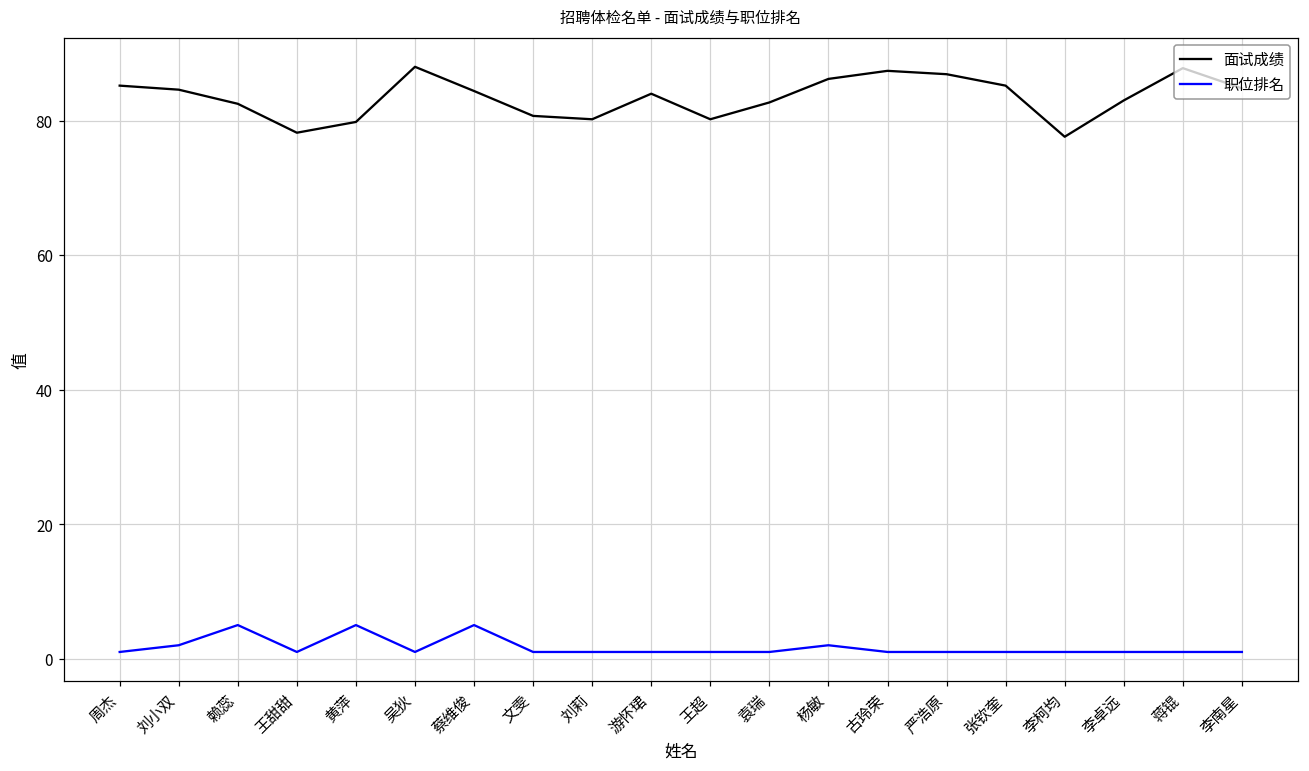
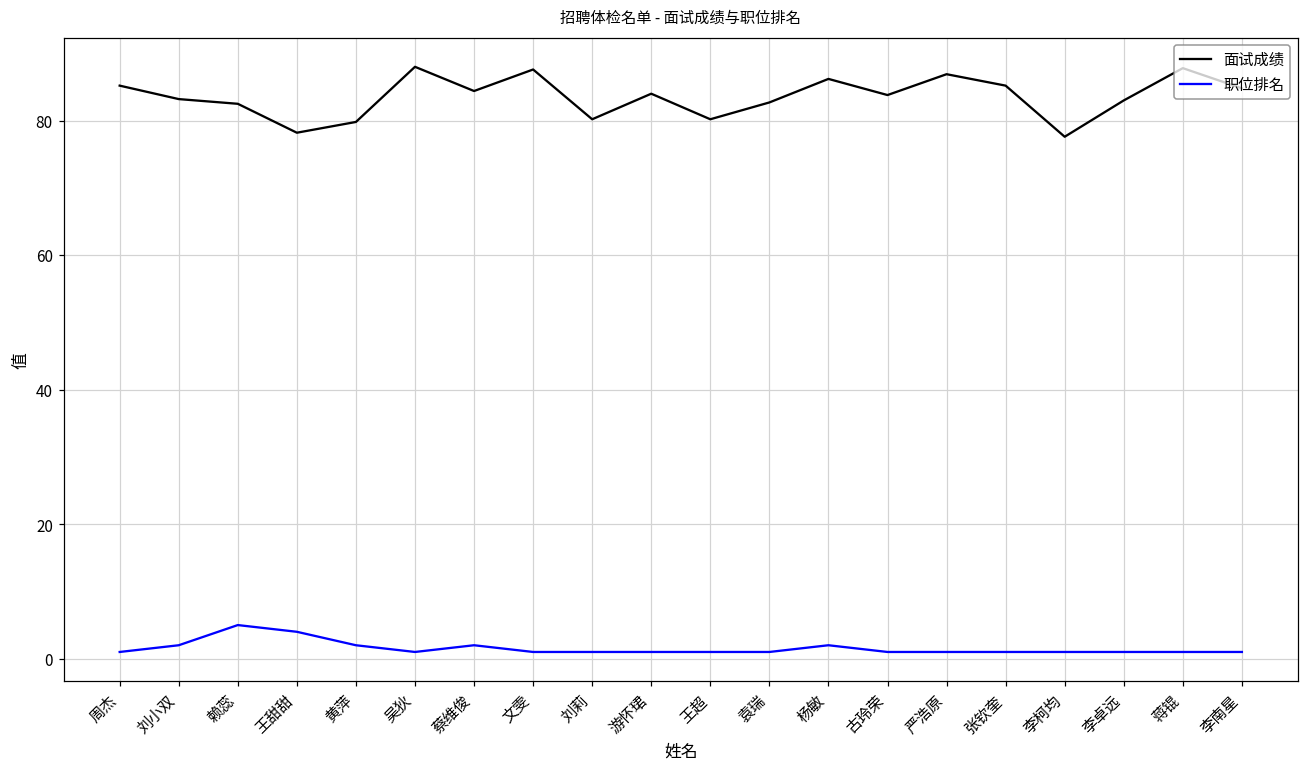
面试成绩, 刘小双: 85 -> 83
职位排名, 王甜甜: 1 -> 4
职位排名, 黄萍: 5 -> 2
职位排名, 蔡维俊: 5 -> 2
面试成绩, 文雯: 81 -> 88
面试成绩, 古玲荣: 87 -> 84
